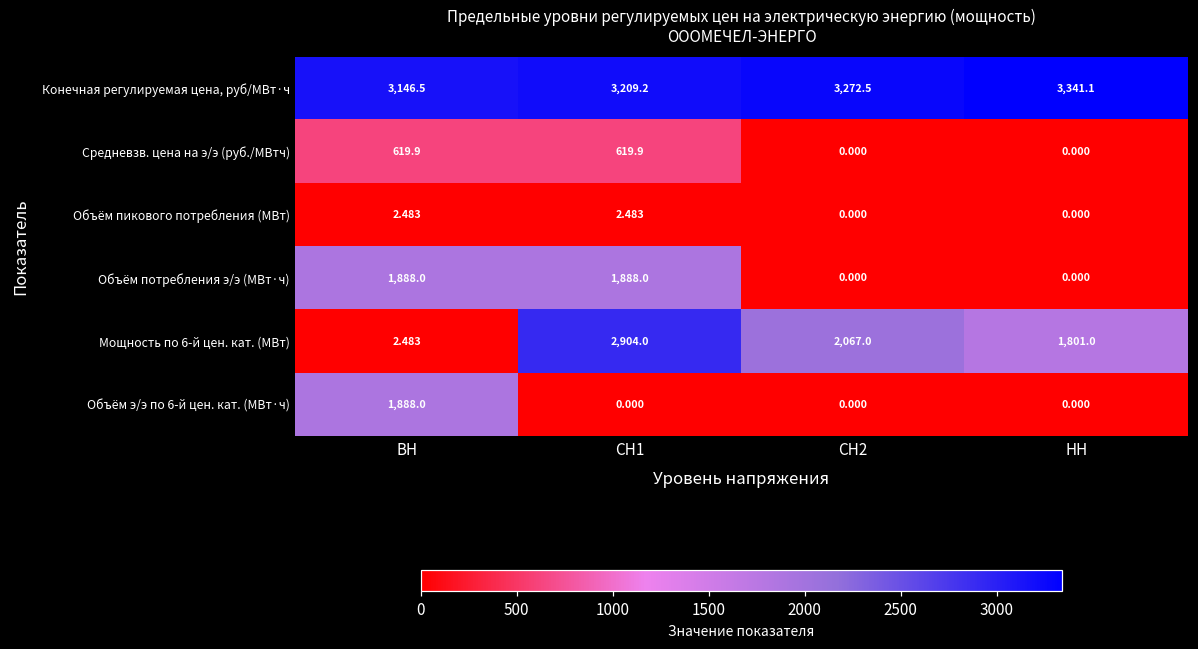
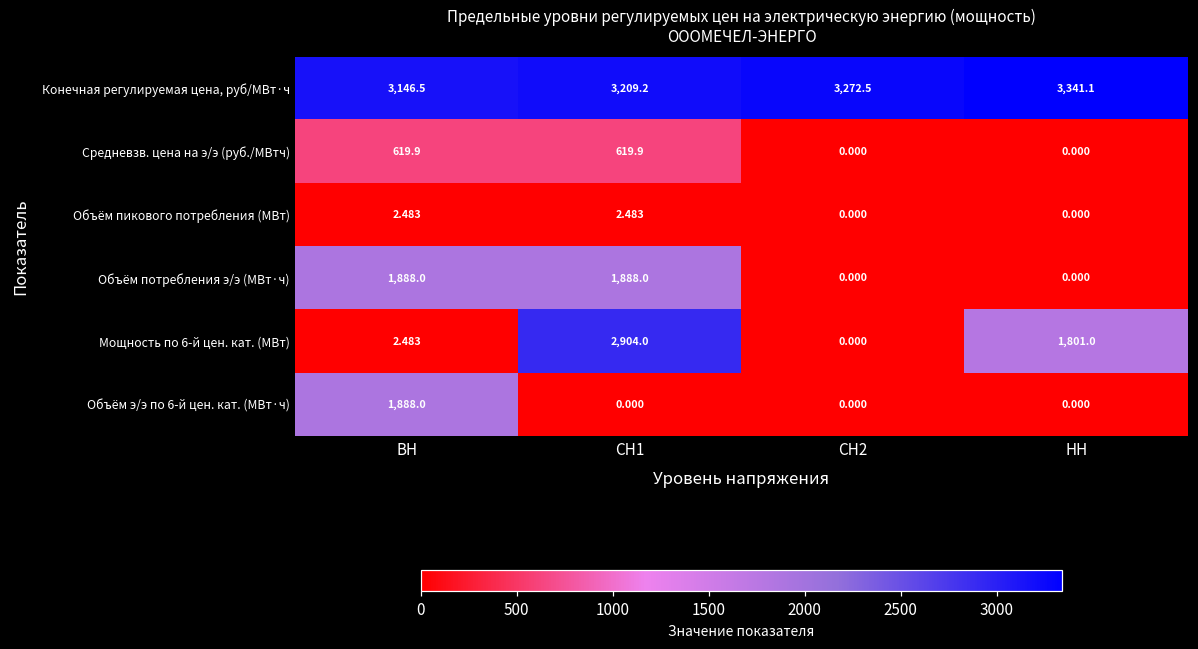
Мощность по 6-й цен. кат. (МВт), СН2: 2,067.0 -> 0.000
